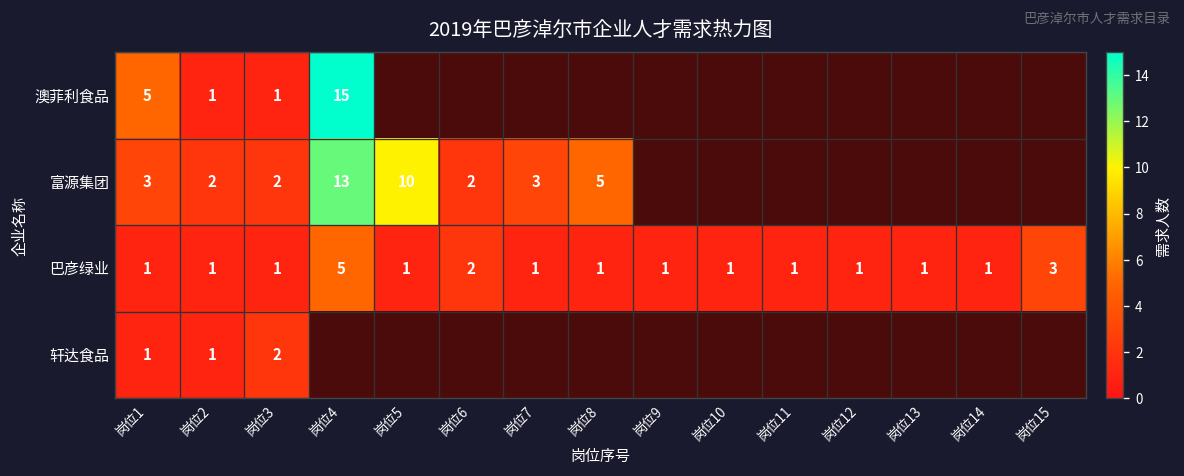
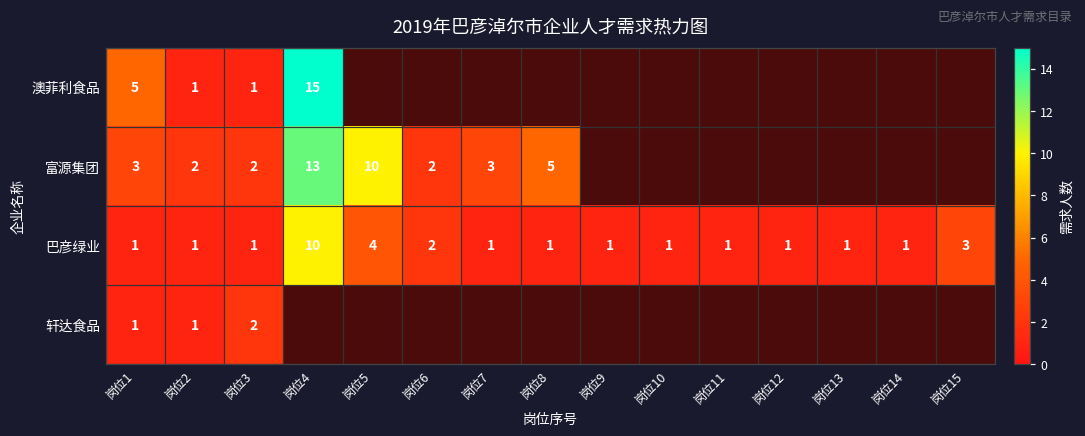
巴彦绿业, 岗位4: 5 -> 10
巴彦绿业, 岗位5: 1 -> 4
